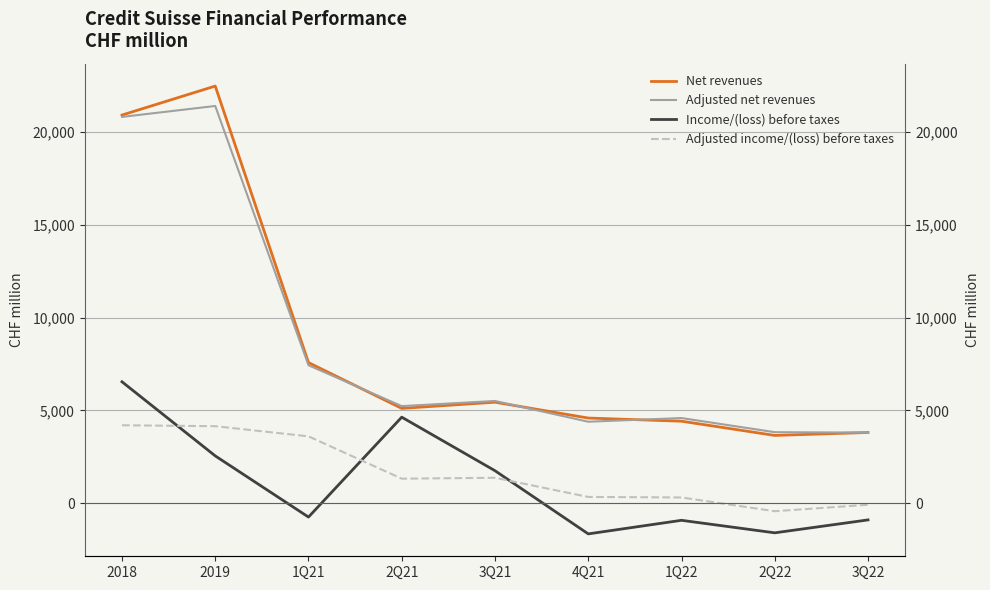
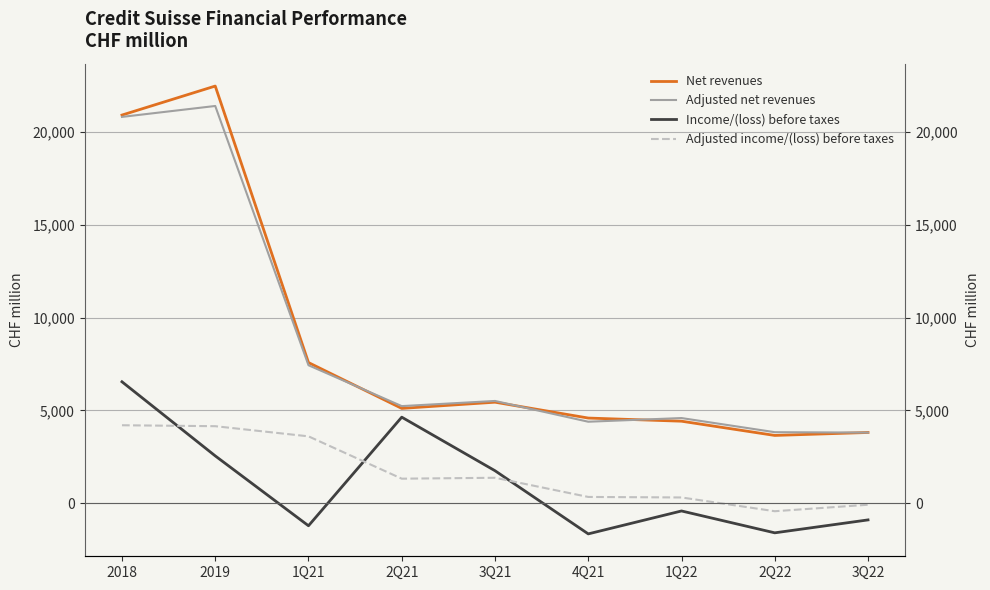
Income/(loss) before taxes, 1Q21: -800 -> -1,200
Income/(loss) before taxes, 1Q22: -900 -> -400
